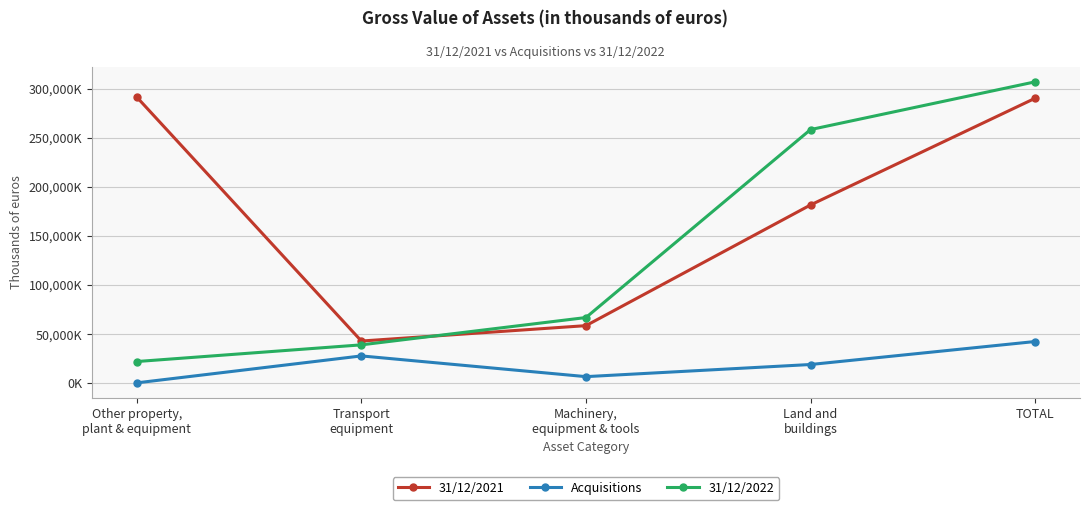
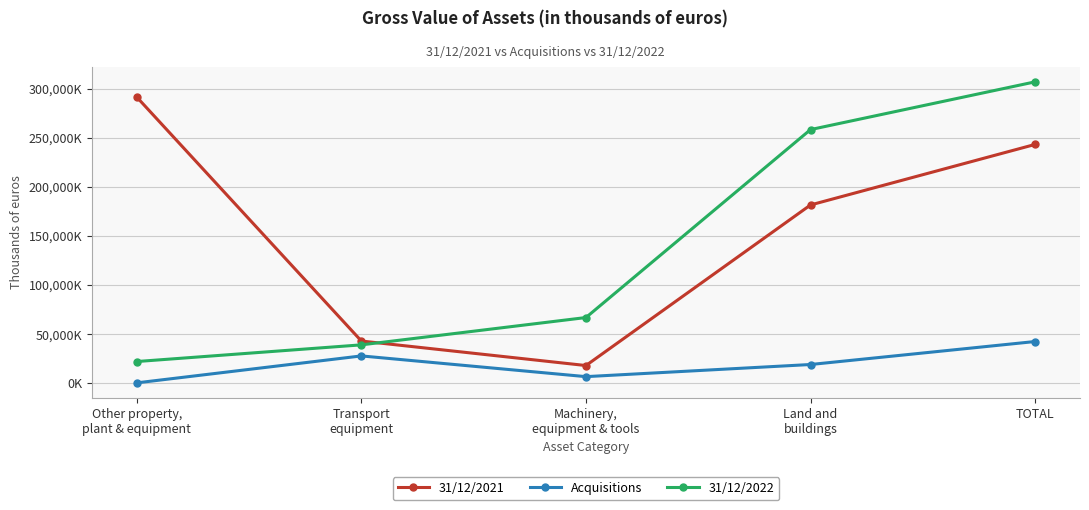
31/12/2021, Machinery, equipment & tools: 60,000,000 -> 20,000,000
31/12/2021, TOTAL: 290,000,000 -> 240,000,000
